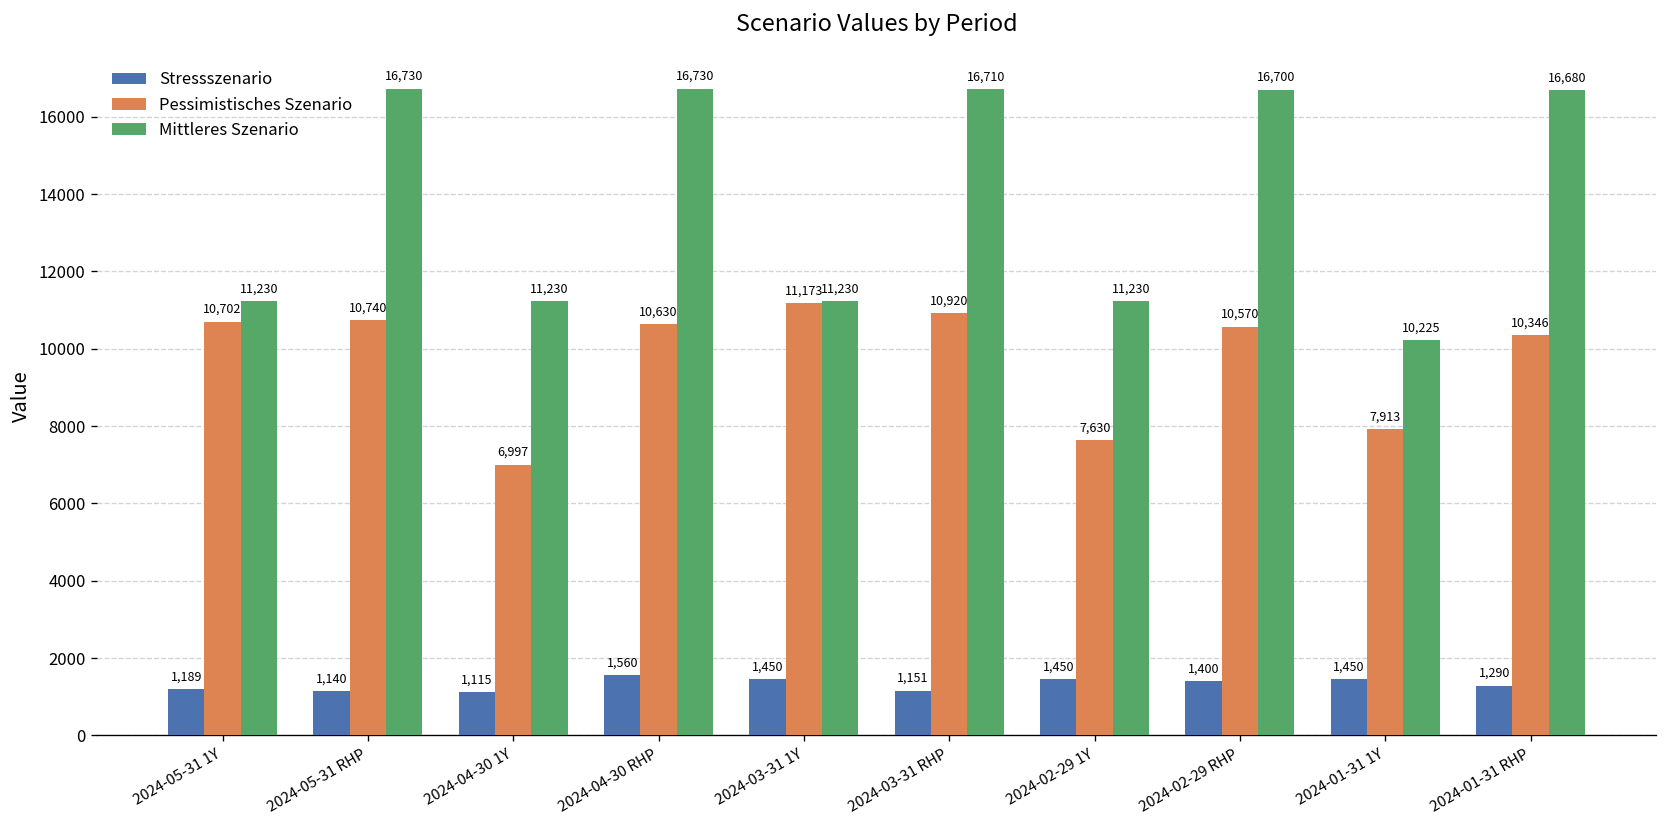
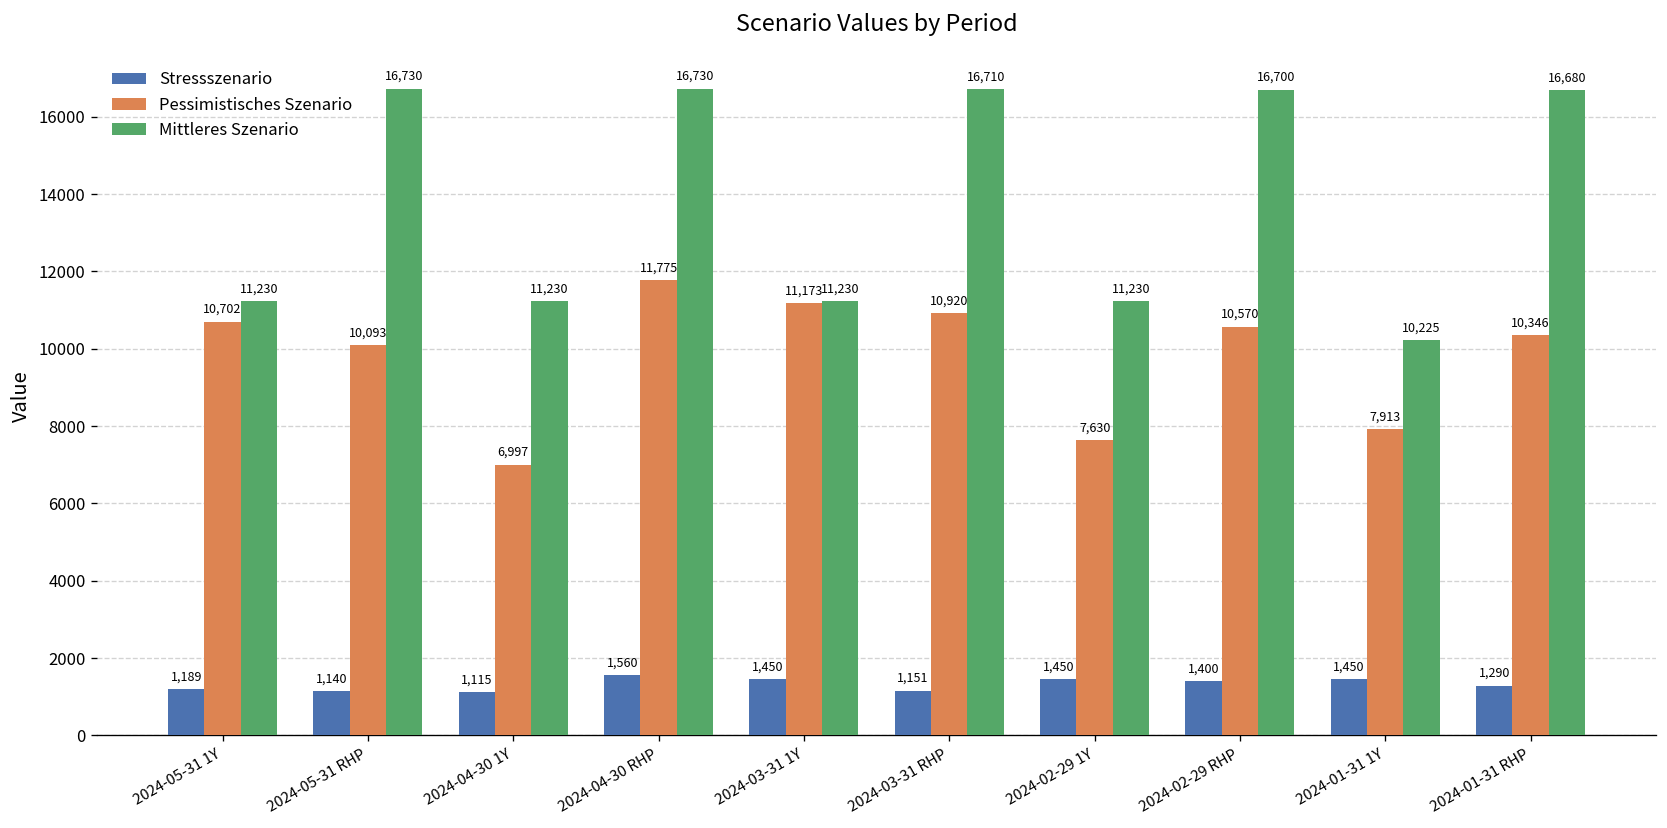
Pessimistisches Szenario, 2024-05-31 RHP: 10,740 -> 10,093
Pessimistisches Szenario, 2024-04-30 RHP: 10,630 -> 11,775
